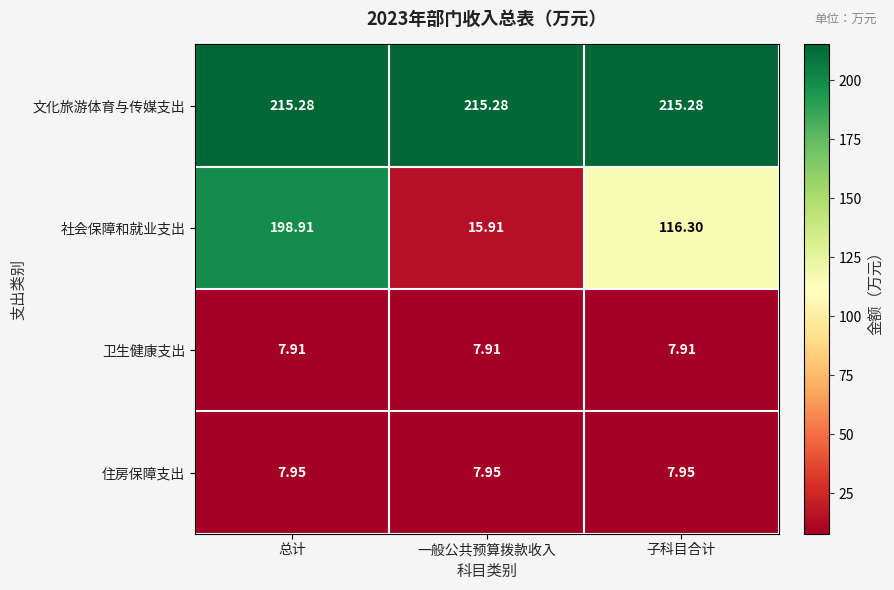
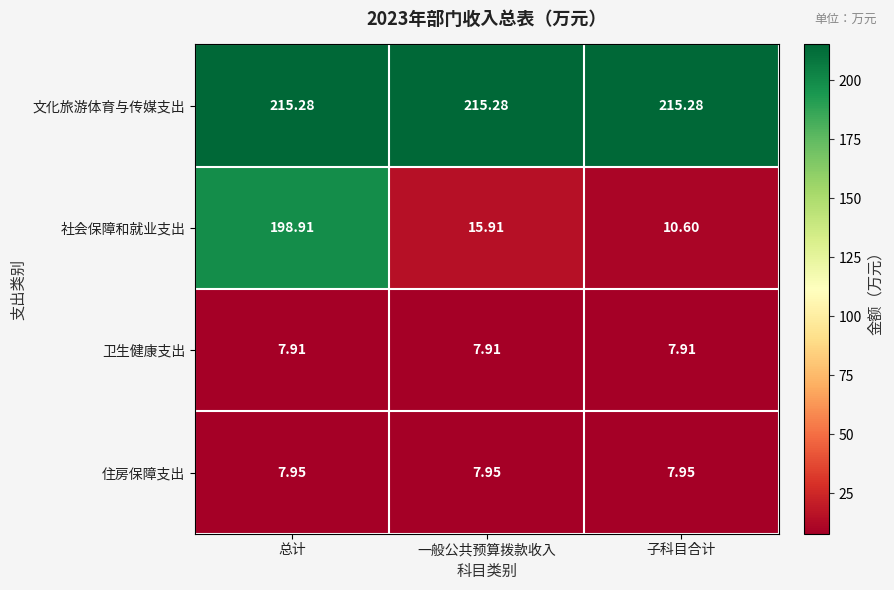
社会保障和就业支出, 子科目合计: 116.30 -> 10.60
